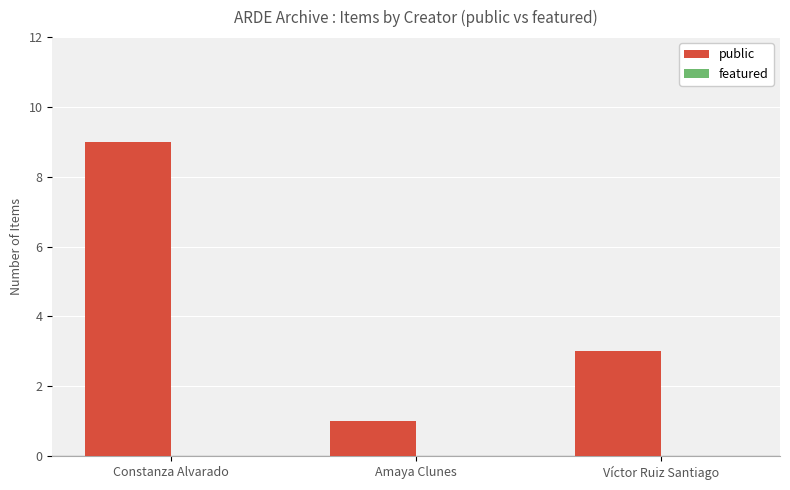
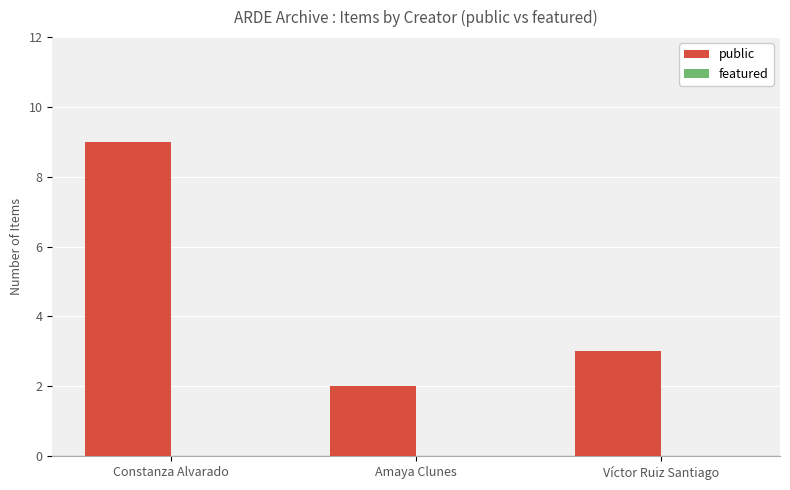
public, Amaya Clunes: 1 -> 2
